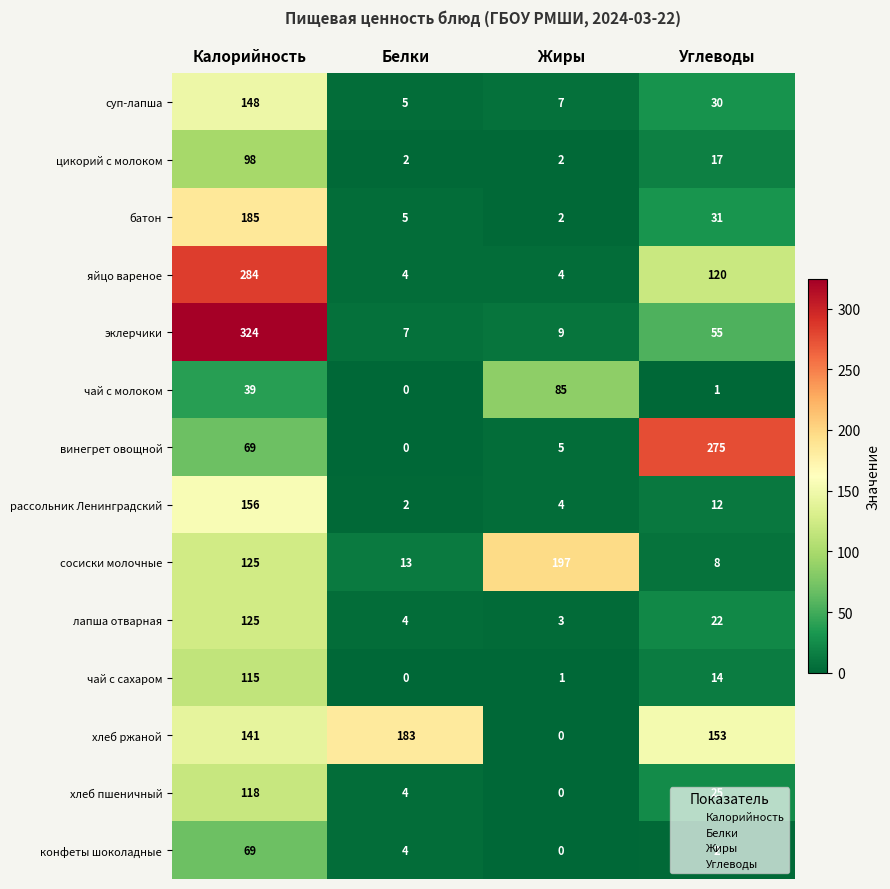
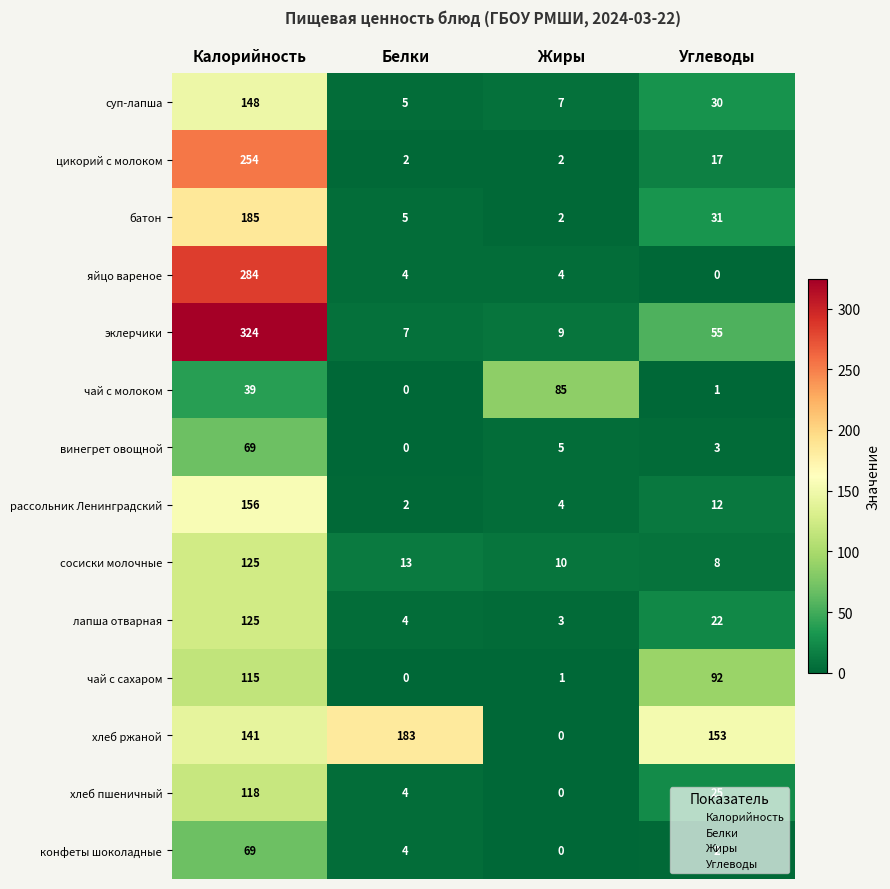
цикорий с молоком, Калорийность: 98 -> 254
яйцо вареное, Углеводы: 120 -> 0
винегрет овощной, Углеводы: 275 -> 3
сосиски молочные, Жиры: 197 -> 10
чай с сахаром, Углеводы: 14 -> 92
